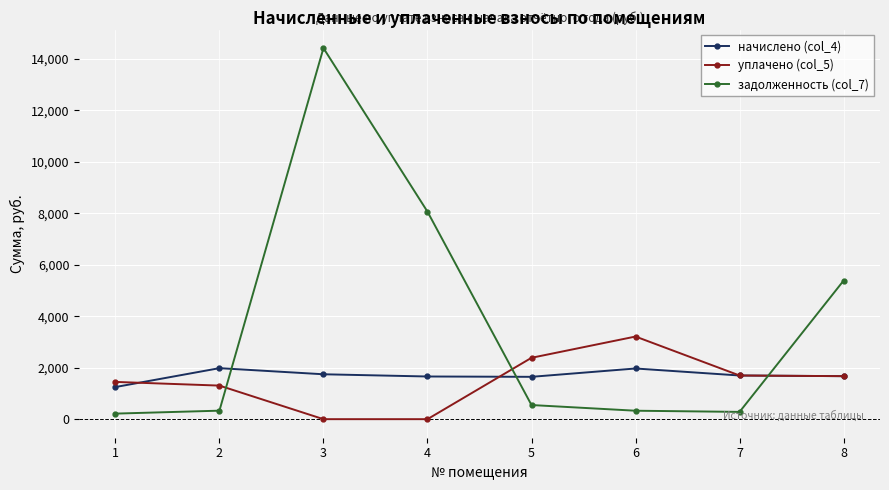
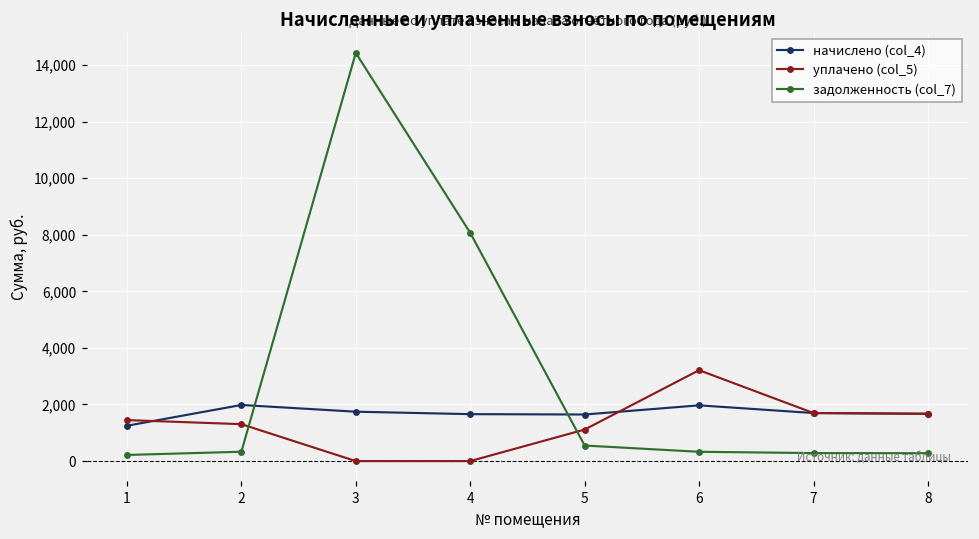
уплачено (col_5), 5: 2,400 -> 1,100
задолженность (col_7), 8: 5,400 -> 300
